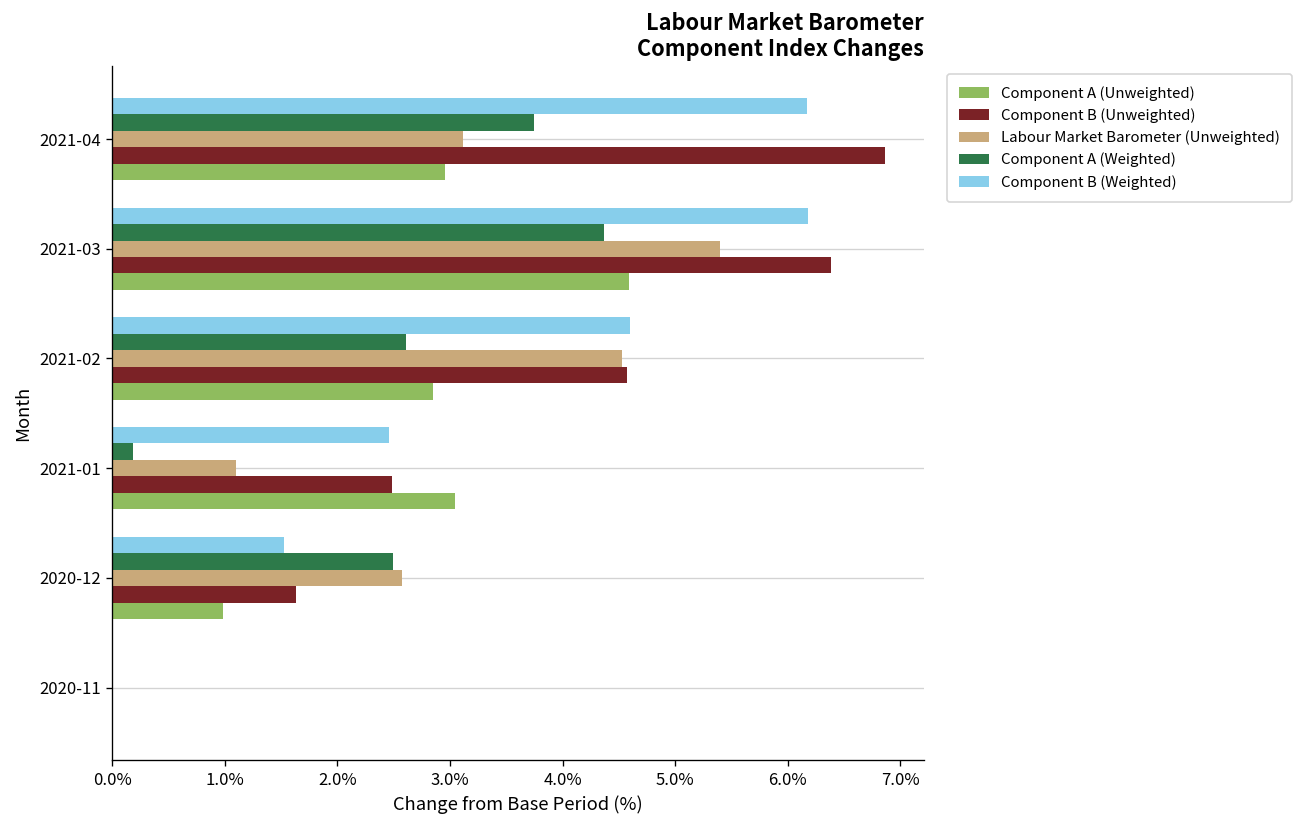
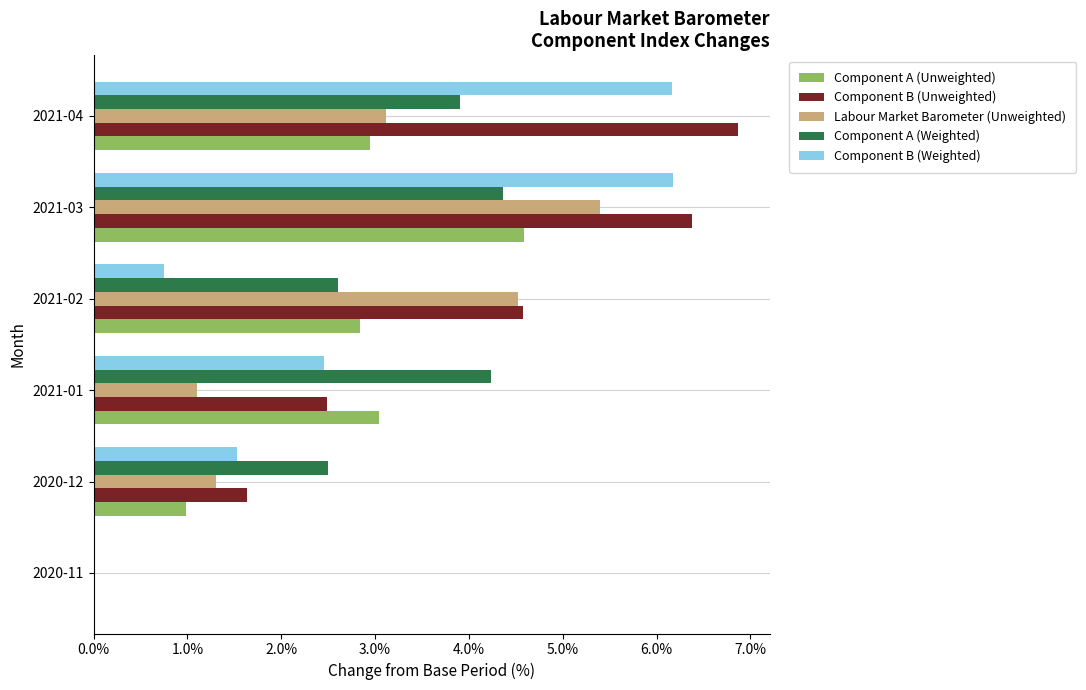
Component A (Weighted), 2021-04: 3.7% -> 3.9%
Component B (Weighted), 2021-02: 4.6% -> 0.7%
Component A (Weighted), 2021-01: 0.2% -> 4.2%
Labour Market Barometer (Unweighted), 2020-12: 2.6% -> 1.3%
